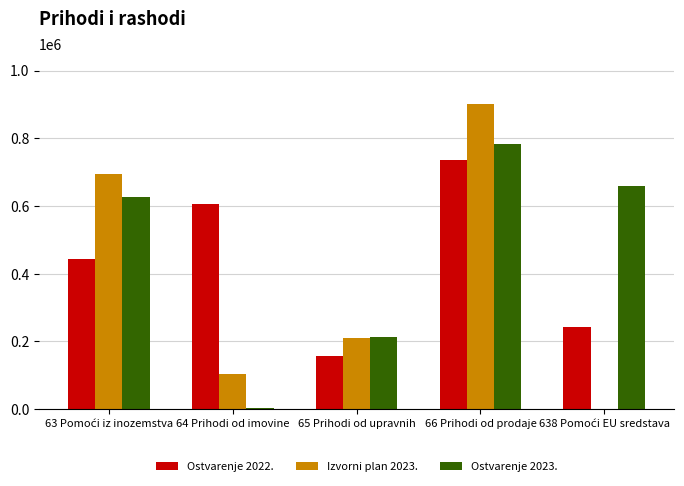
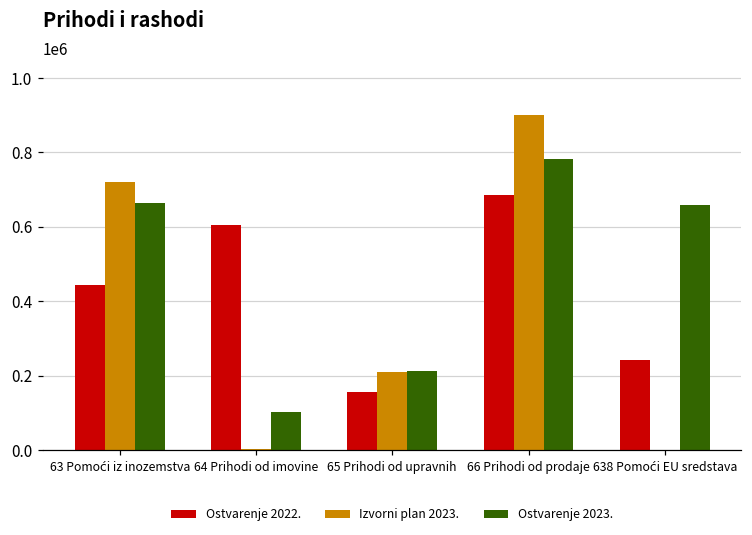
Izvorni plan 2023., 63 Pomoći iz inozemstva: 690000 -> 720000
Ostvarenje 2023., 63 Pomoći iz inozemstva: 630000 -> 660000
Izvorni plan 2023., 64 Prihodi od imovine: 100000 -> 0
Ostvarenje 2023., 64 Prihodi od imovine: 0 -> 100000
Ostvarenje 2022., 66 Prihodi od prodaje: 740000 -> 690000
